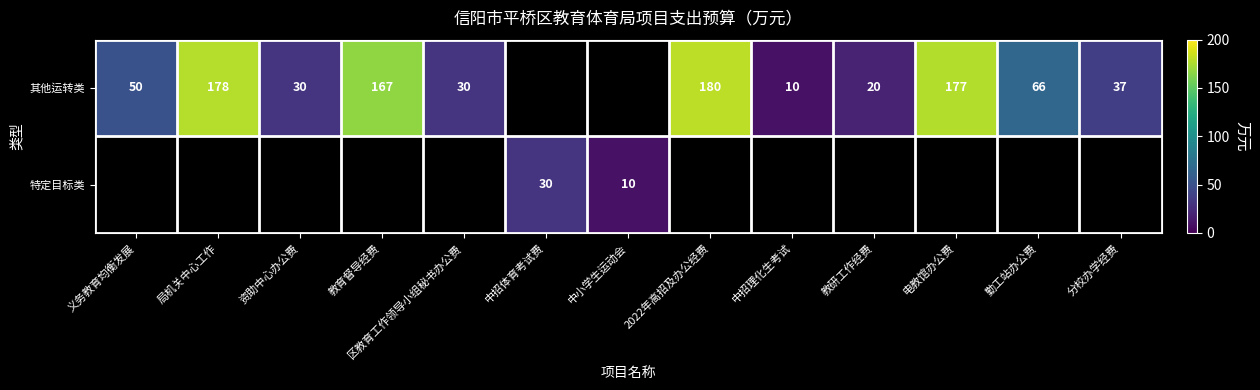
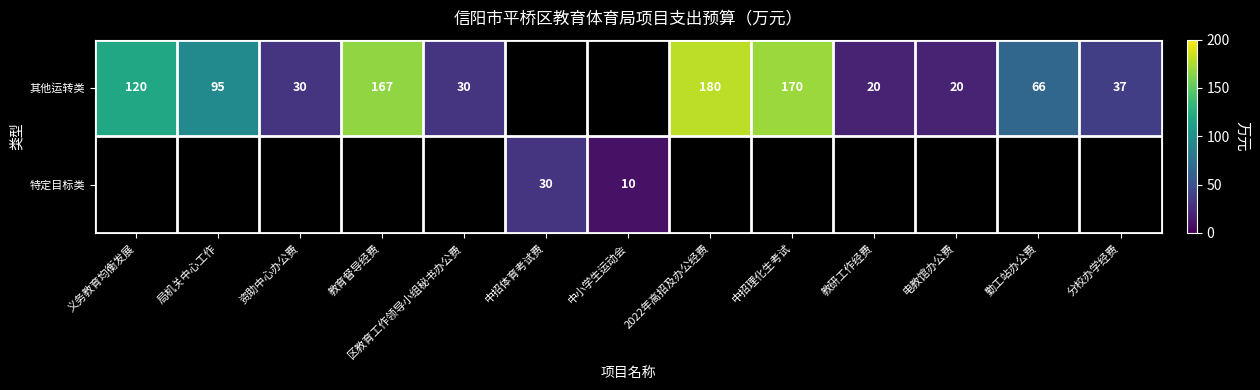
其他运转类, 义务教育均衡发展: 50 -> 120
其他运转类, 局机关中心工作: 178 -> 95
其他运转类, 中招理化生考试: 10 -> 170
其他运转类, 电教馆办公费: 177 -> 20
